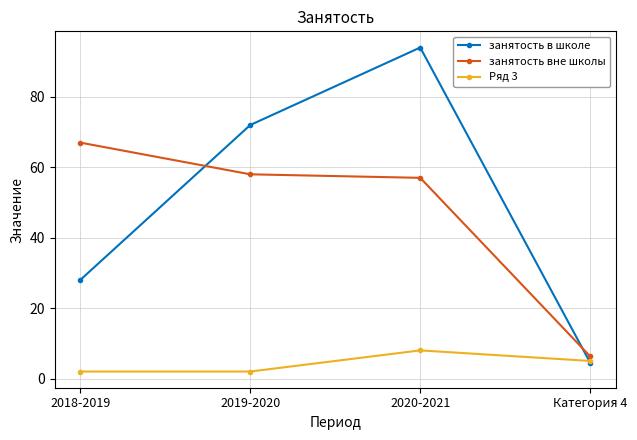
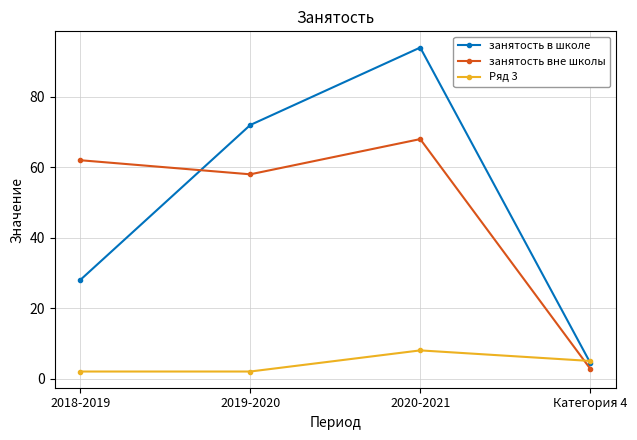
занятость вне школы, 2018-2019: 67 -> 62
занятость вне школы, 2020-2021: 57 -> 68
занятость вне школы, Категория 4: 6 -> 3
